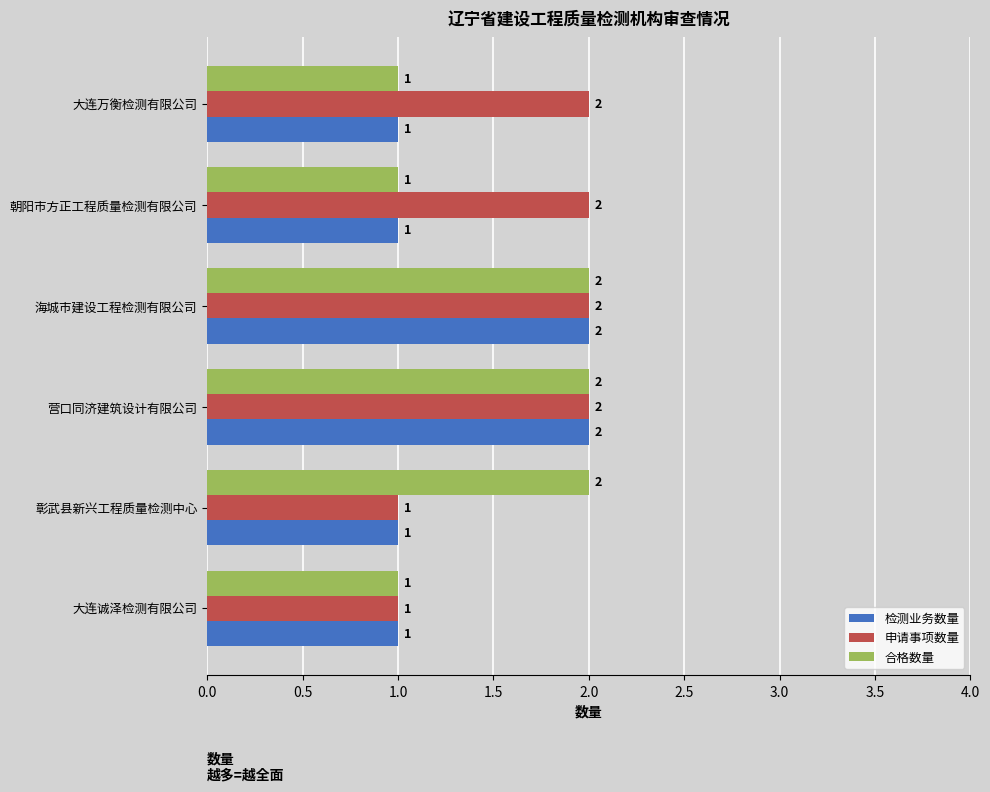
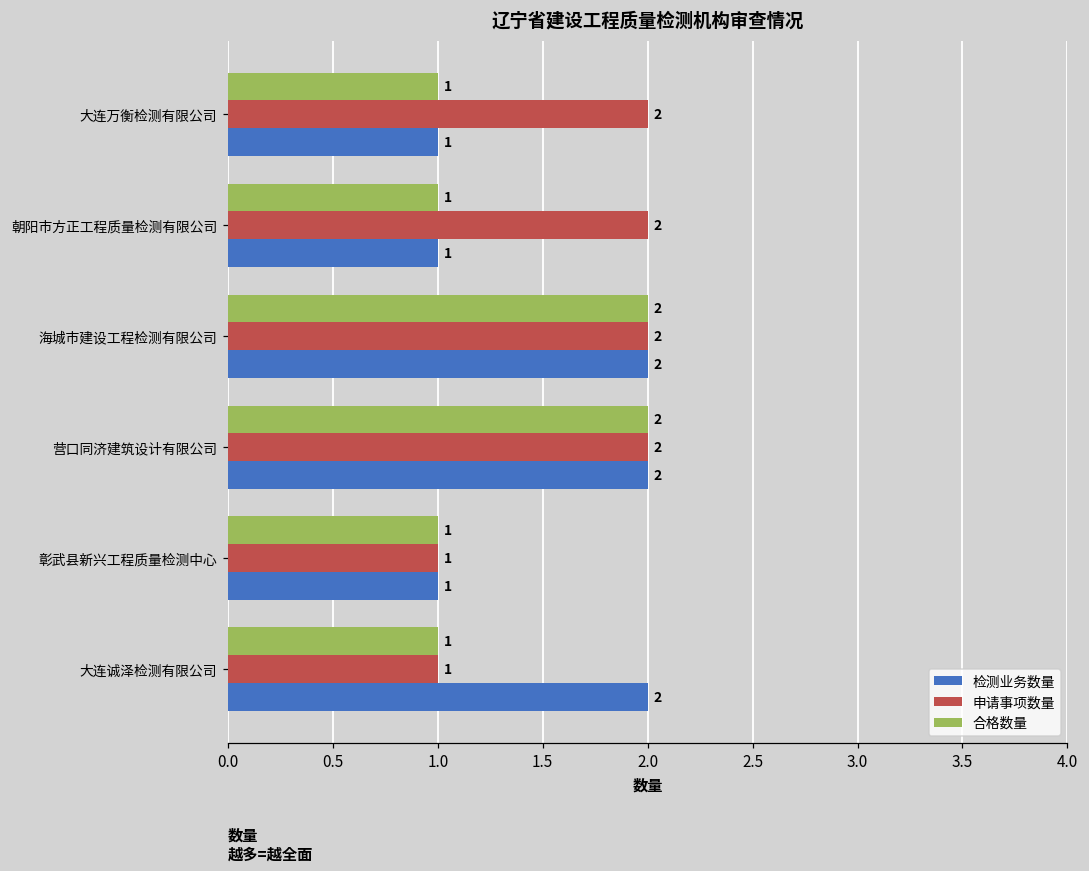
合格数量, 彰武县新兴工程质量检测中心: 2 -> 1
检测业务数量, 大连诚泽检测有限公司: 1 -> 2
